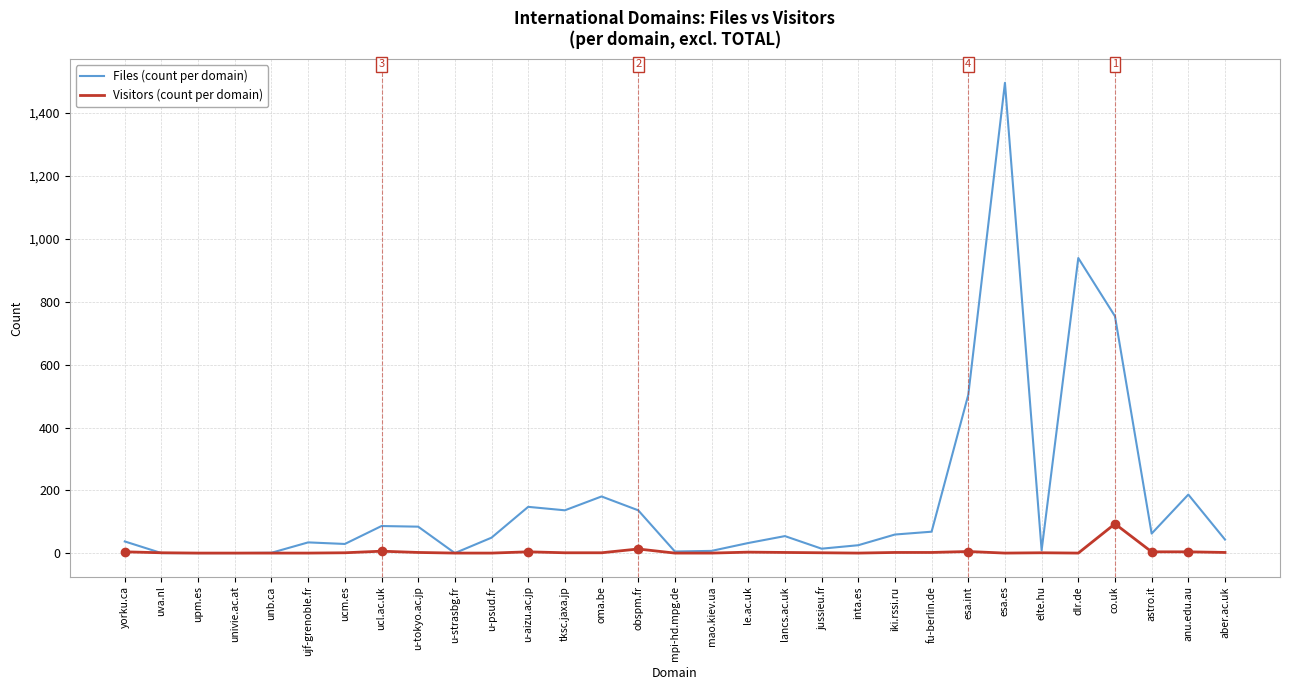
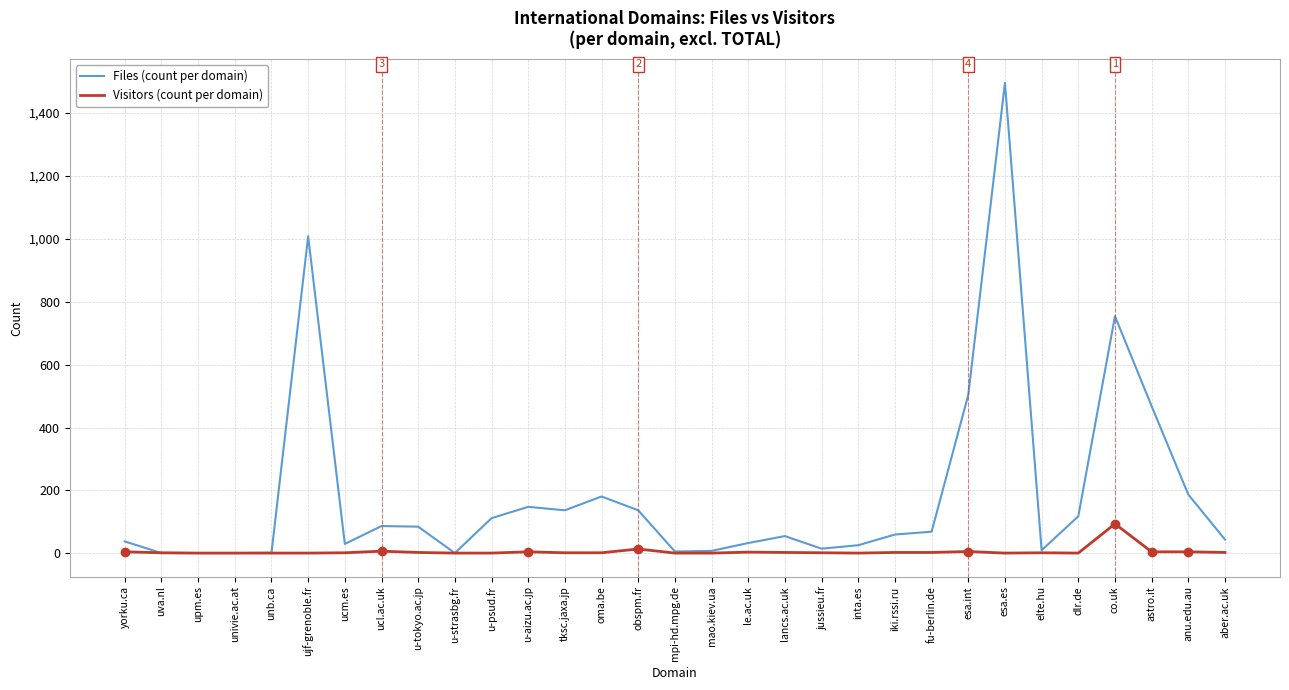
Files (count per domain), ujf-grenoble.fr: 40 -> 1,010
Files (count per domain), u-psud.fr: 50 -> 110
Files (count per domain), dlr.de: 940 -> 120
Files (count per domain), astro.it: 60 -> 470
